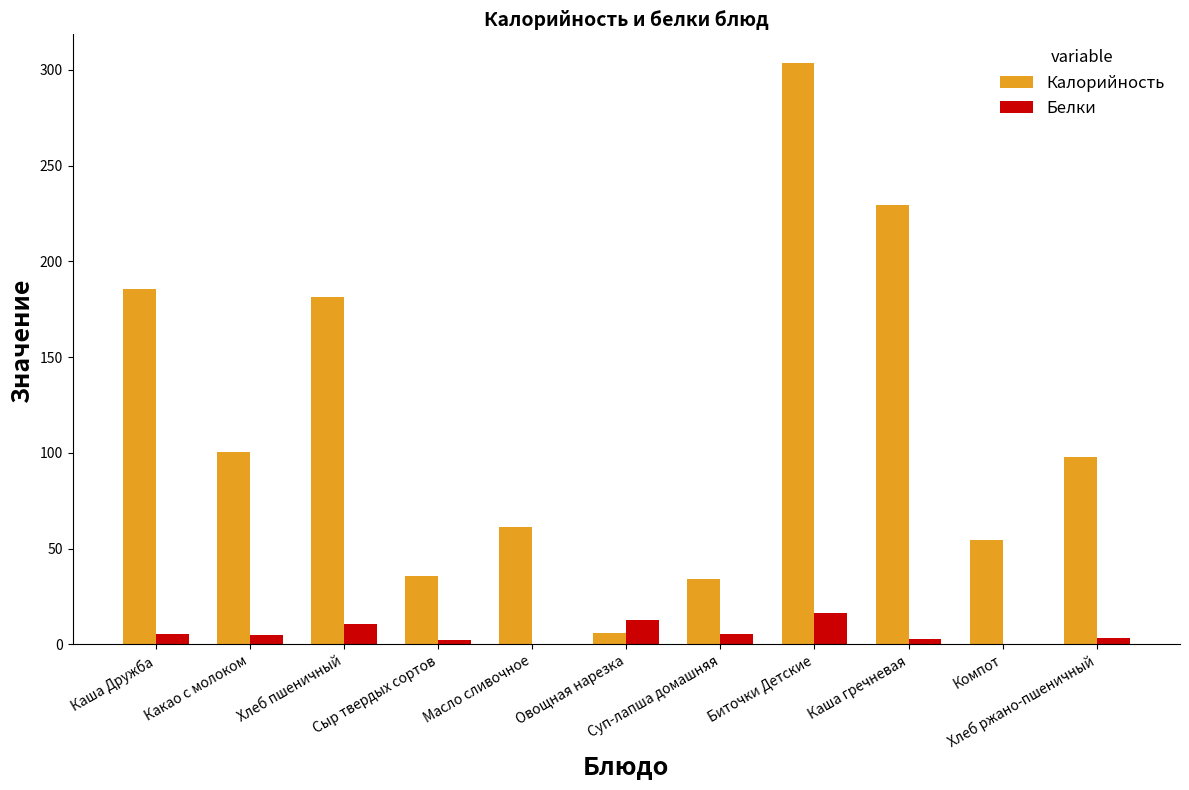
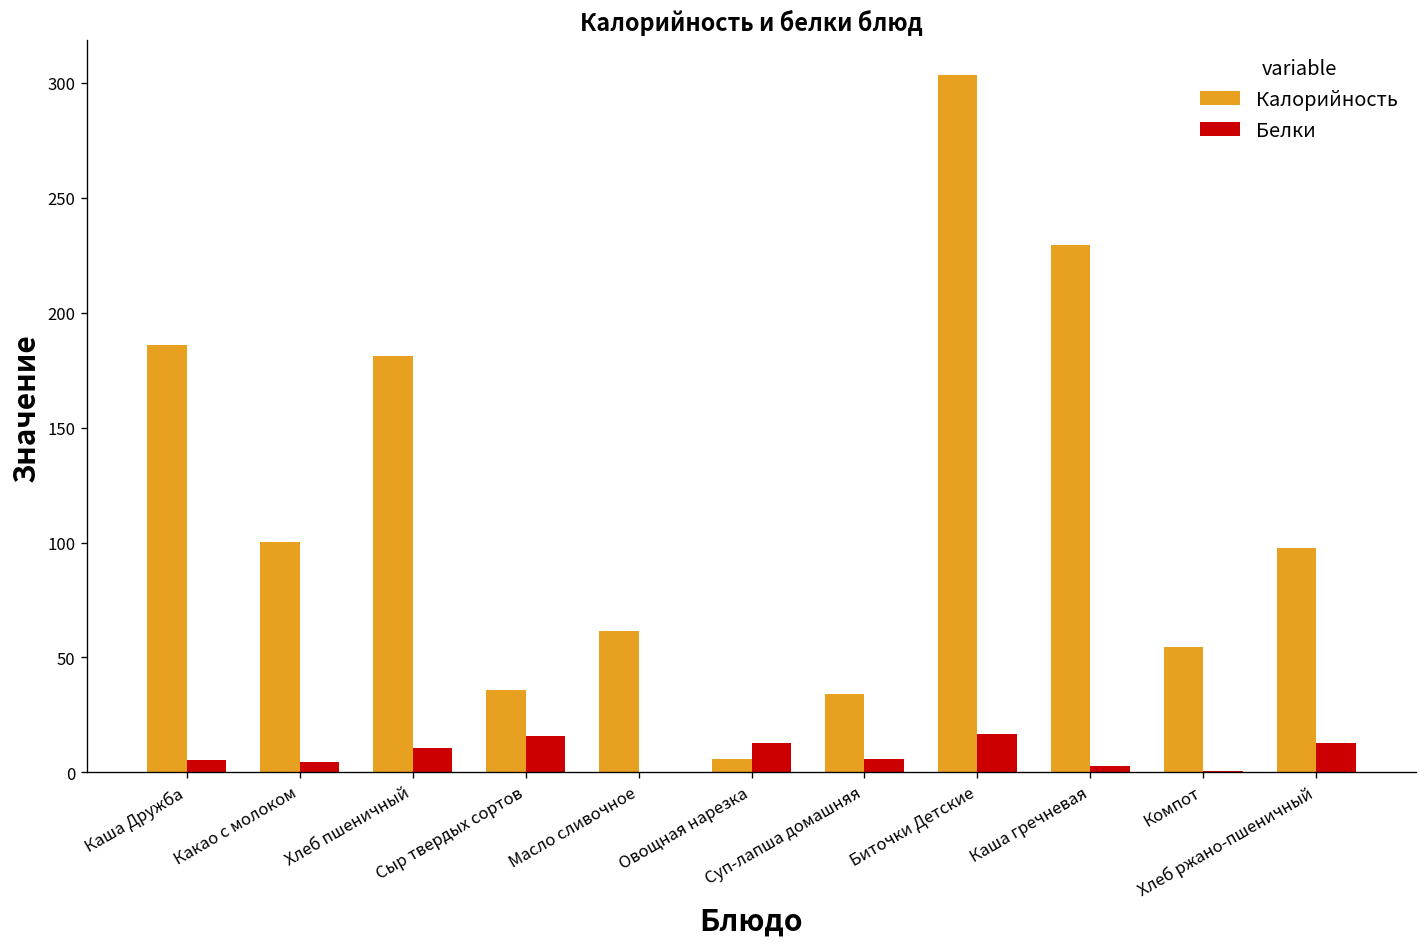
Белки, Сыр твердых сортов: 2 -> 16
Белки, Хлеб ржано-пшеничный: 3 -> 13
